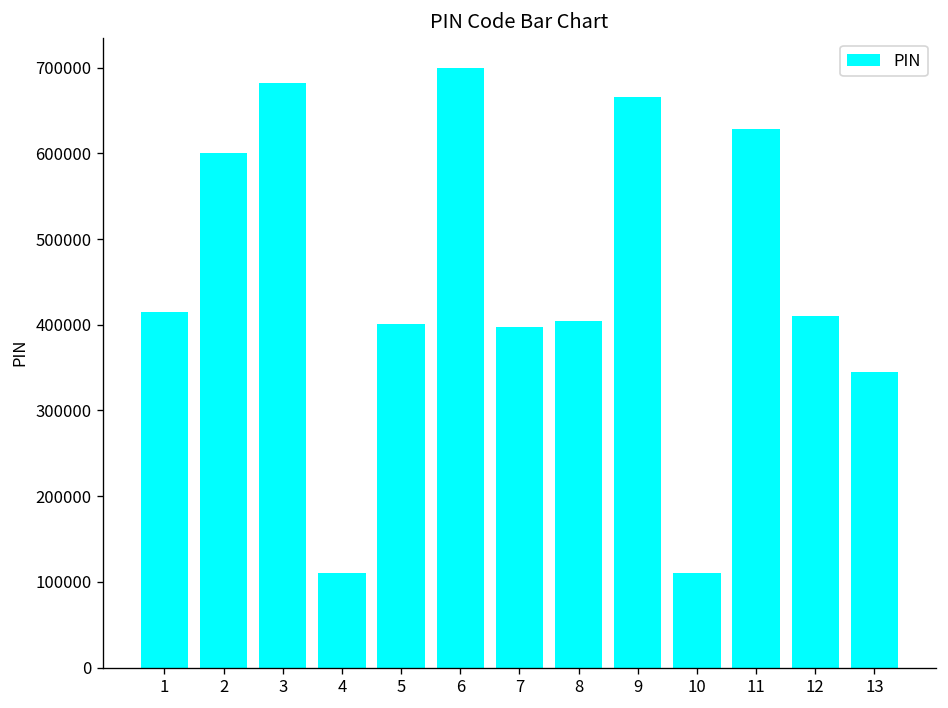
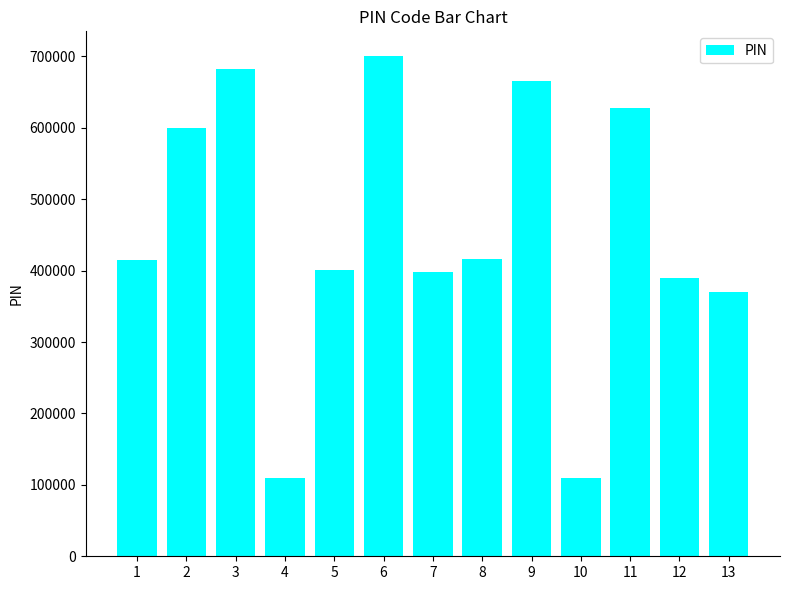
8: 400000 -> 420000
12: 410000 -> 390000
13: 340000 -> 370000
